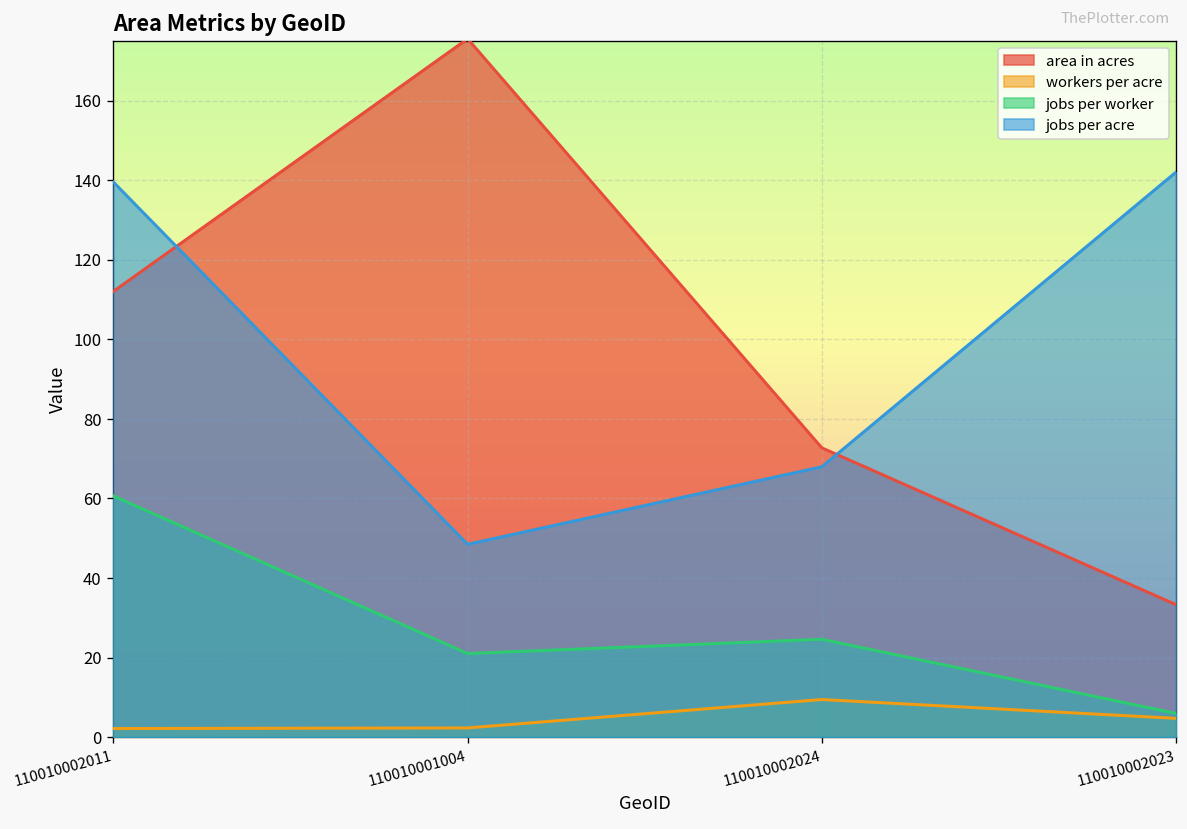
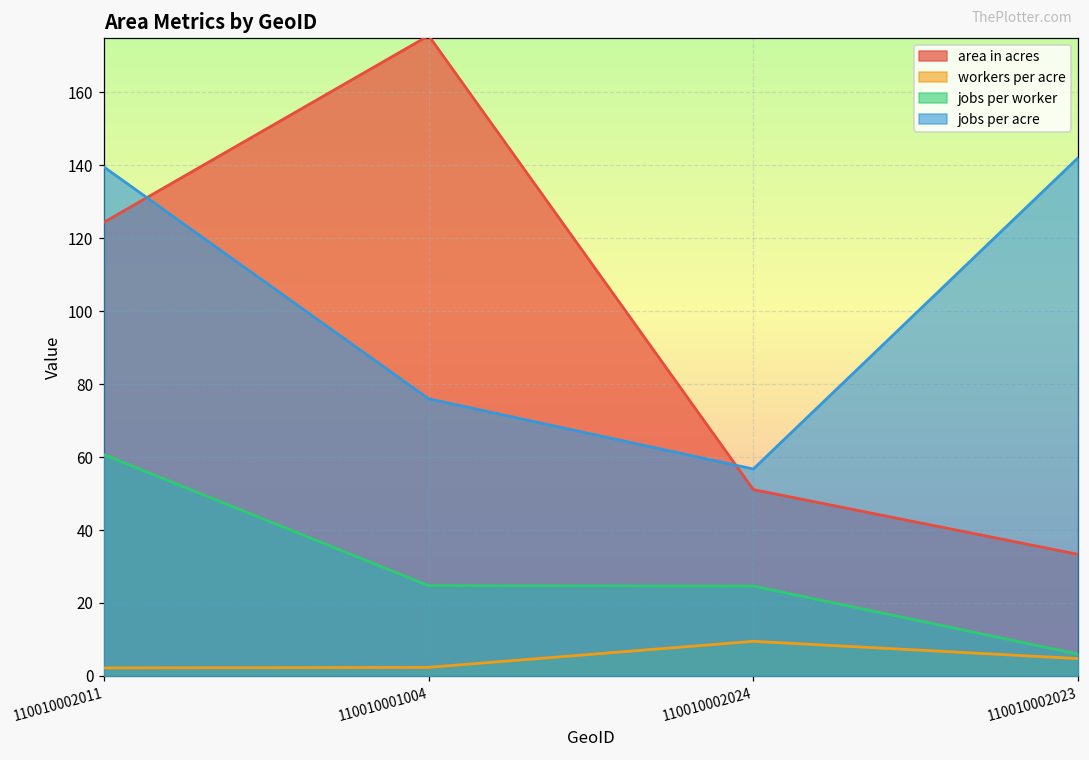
area in acres, 110010002011: 112 -> 124
jobs per worker, 110010001004: 21 -> 25
jobs per acre, 110010001004: 48 -> 76
area in acres, 110010002024: 73 -> 51
jobs per acre, 110010002024: 68 -> 57
